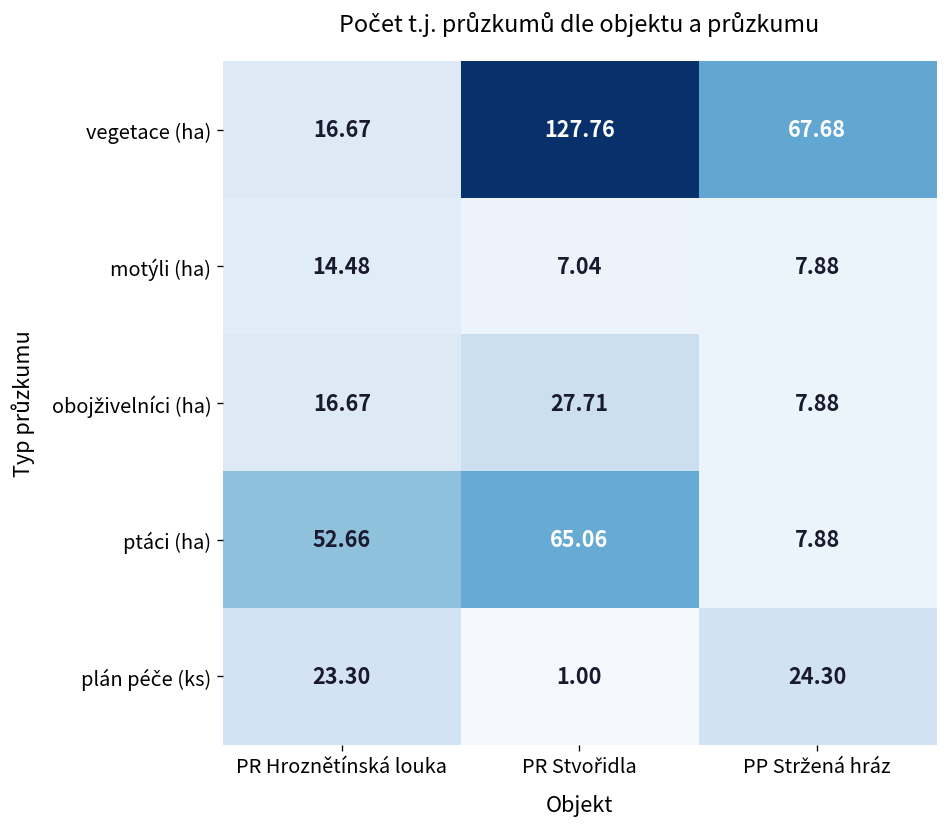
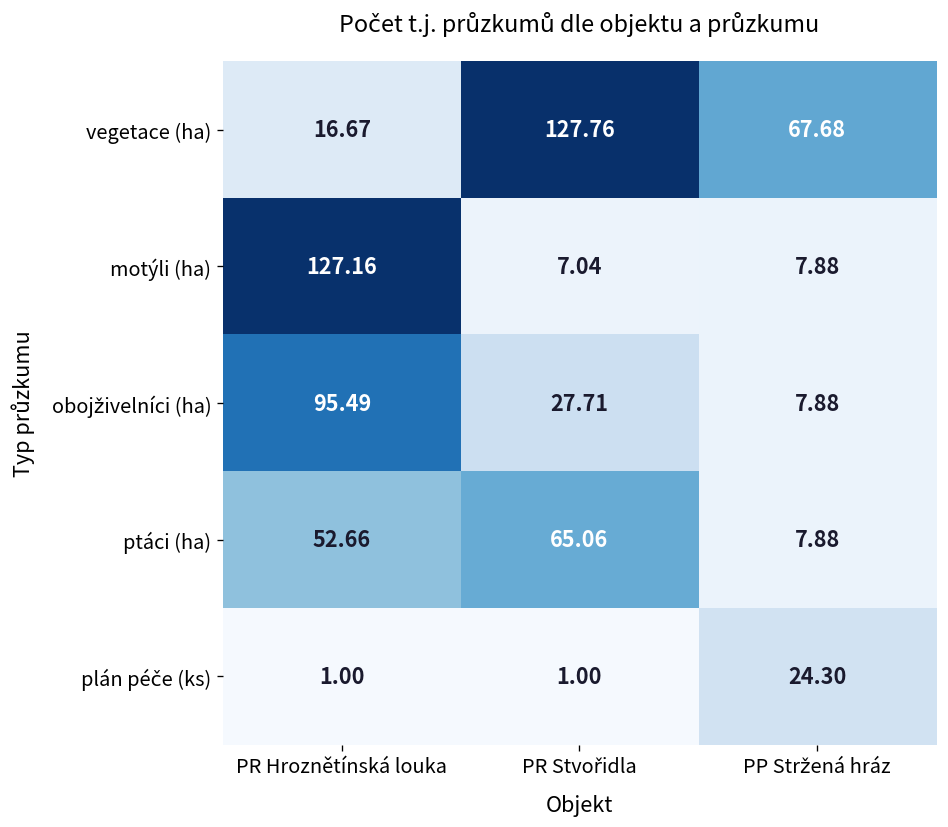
motýli (ha), PR Hroznětínská louka: 14.48 -> 127.16
obojživelníci (ha), PR Hroznětínská louka: 16.67 -> 95.49
plán péče (ks), PR Hroznětínská louka: 23.30 -> 1.00
